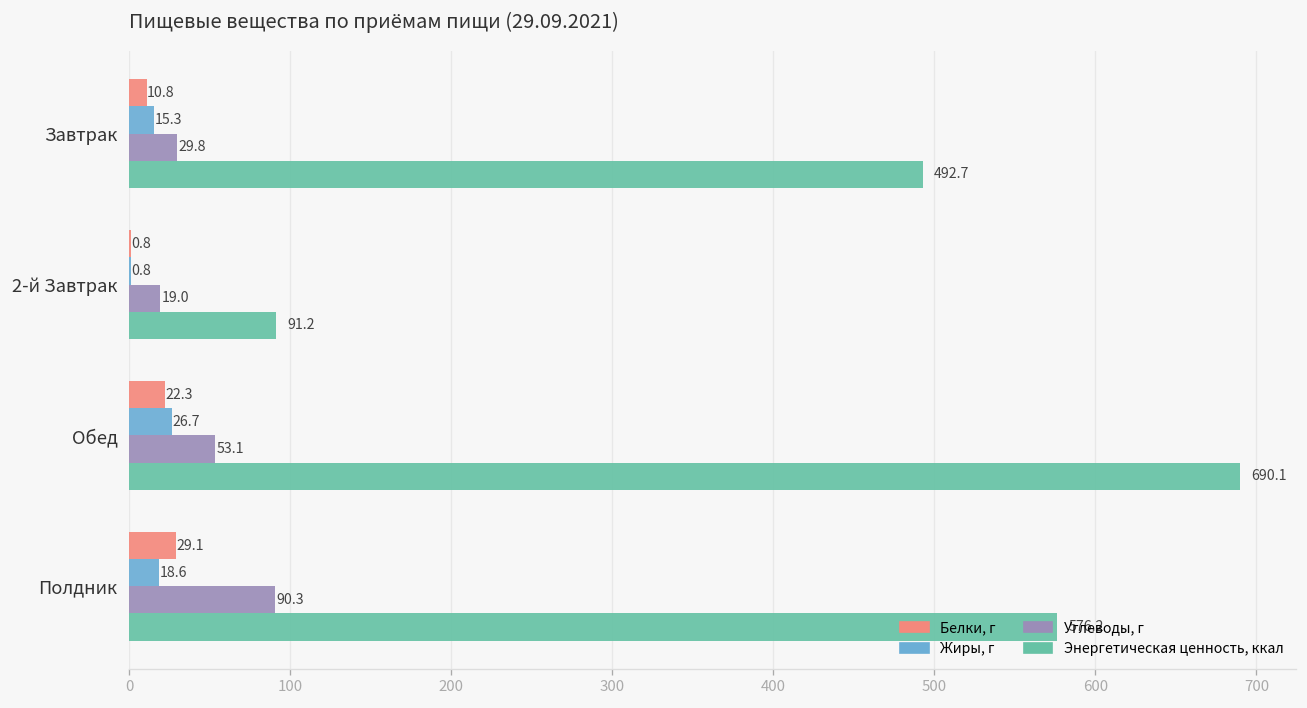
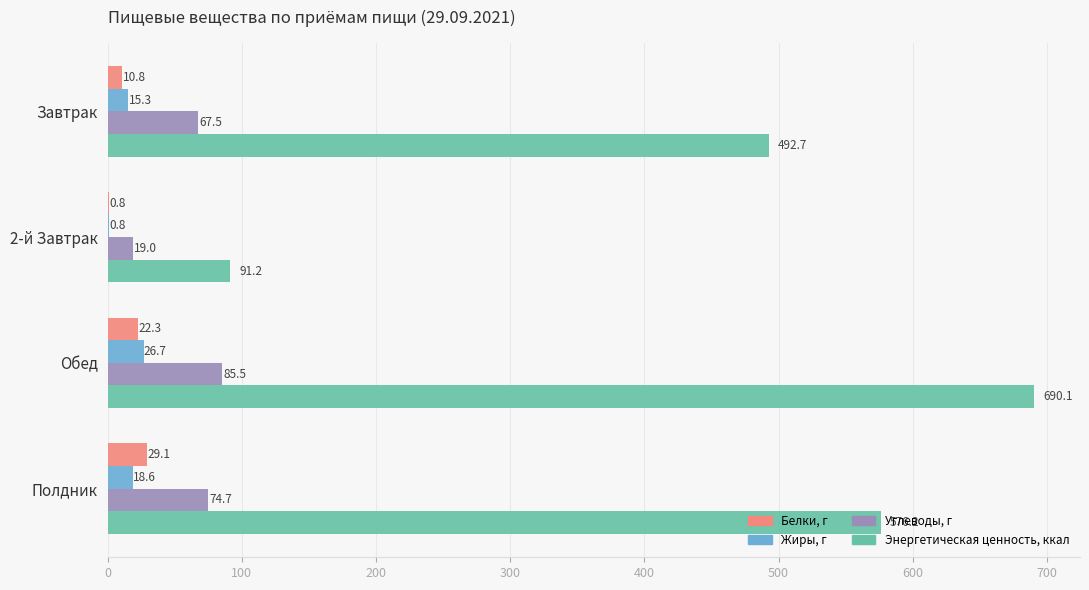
Углеводы, г, Завтрак: 29.8 -> 67.5
Углеводы, г, Обед: 53.1 -> 85.5
Углеводы, г, Полдник: 90.3 -> 74.7
